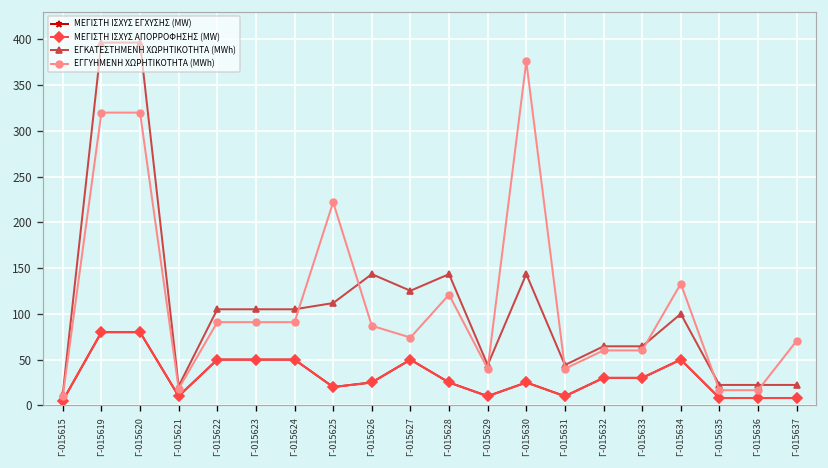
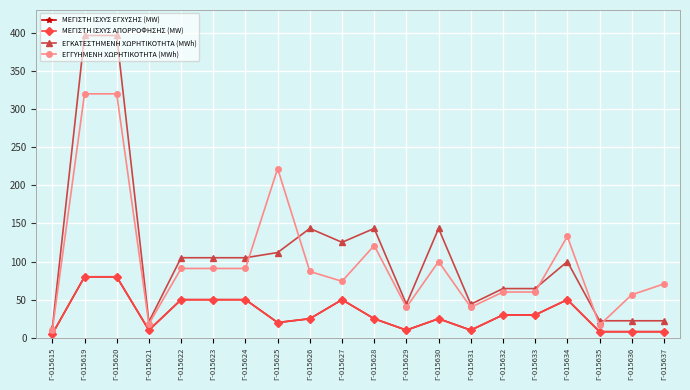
ΕΓΓΥΗΜΕΝΗ ΧΩΡΗΤΙΚΟΤΗΤΑ (MWh), Γ-015630: 380 -> 100
ΕΓΓΥΗΜΕΝΗ ΧΩΡΗΤΙΚΟΤΗΤΑ (MWh), Γ-015636: 20 -> 60
